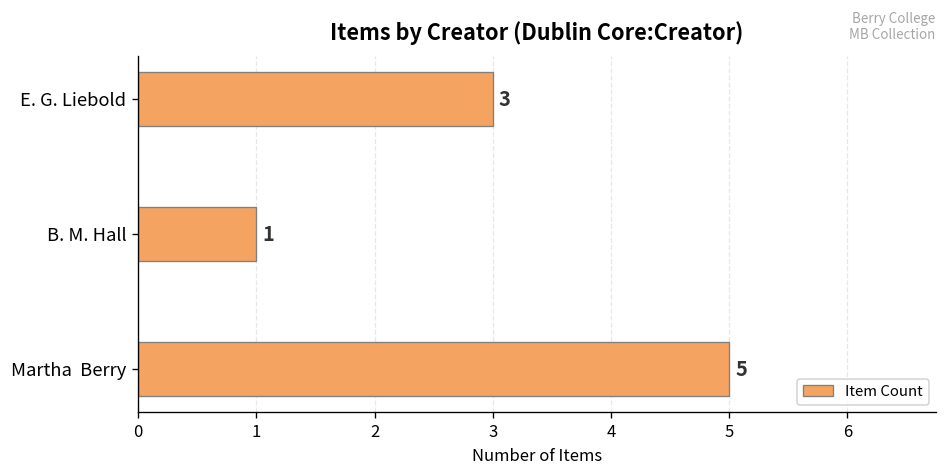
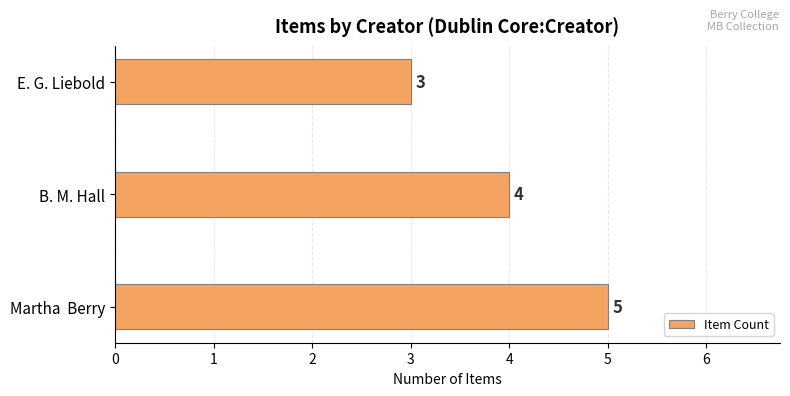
B. M. Hall: 1 -> 4
